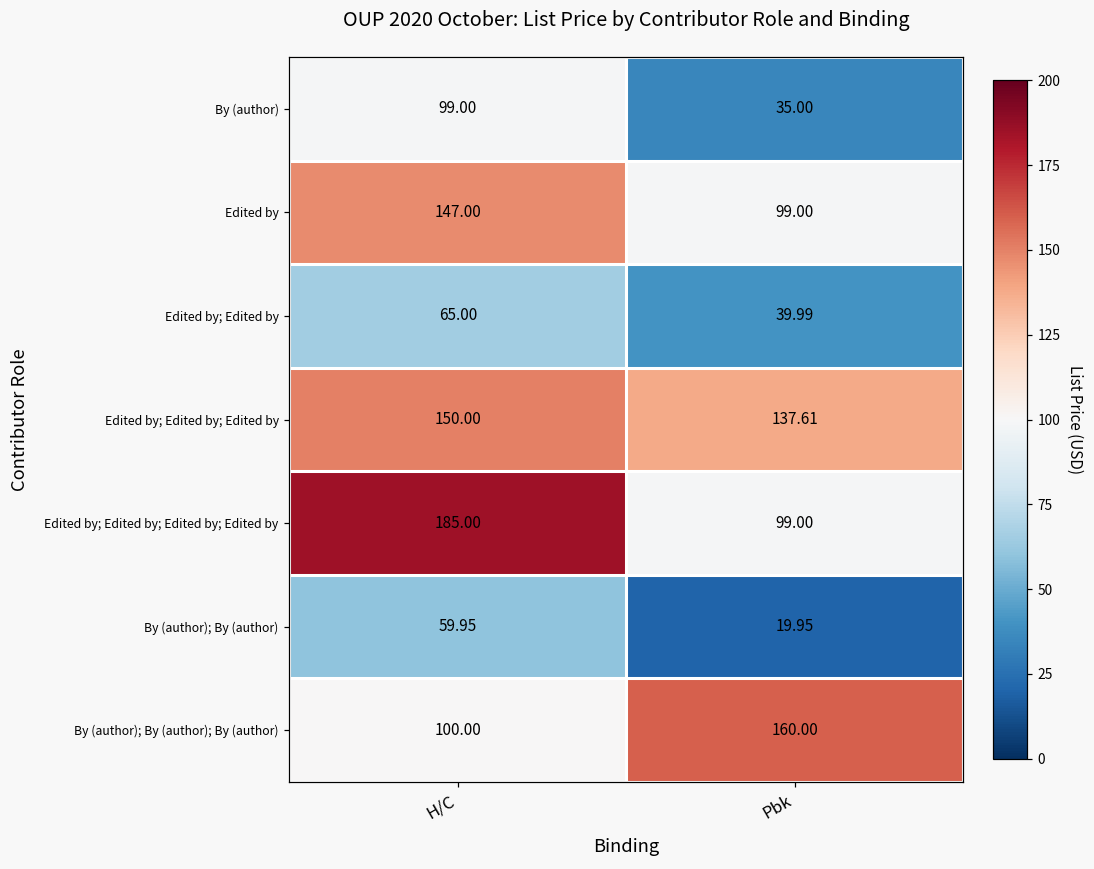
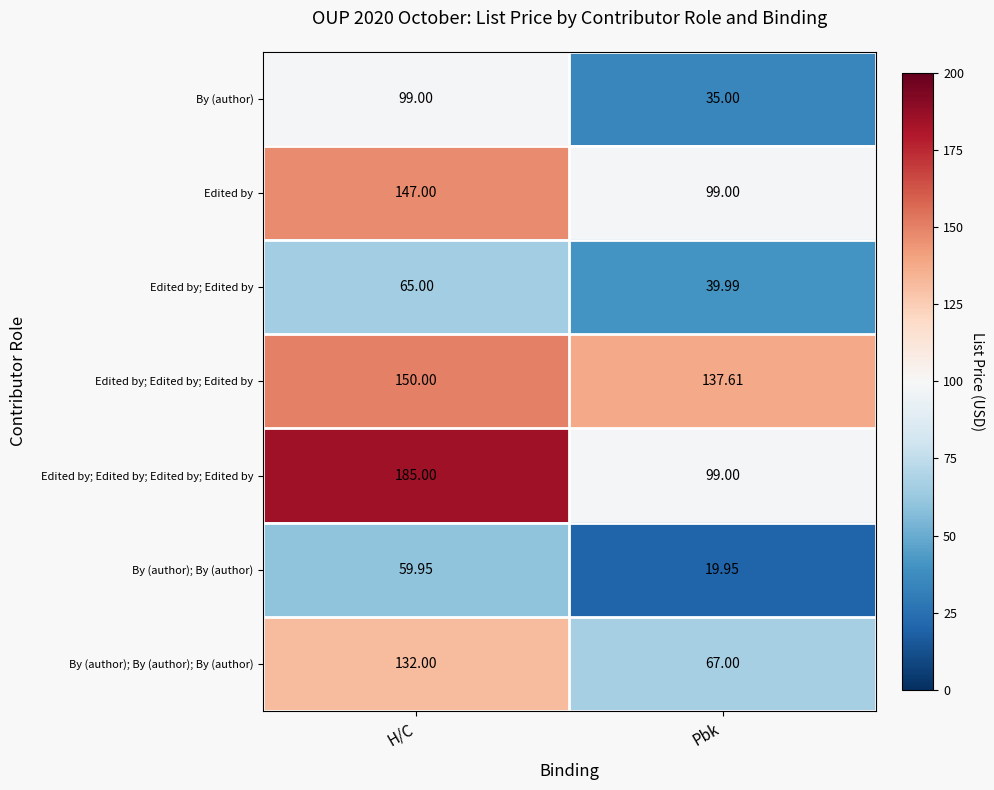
By (author); By (author); By (author), H/C: 100.00 -> 132.00
By (author); By (author); By (author), Pbk: 160.00 -> 67.00
